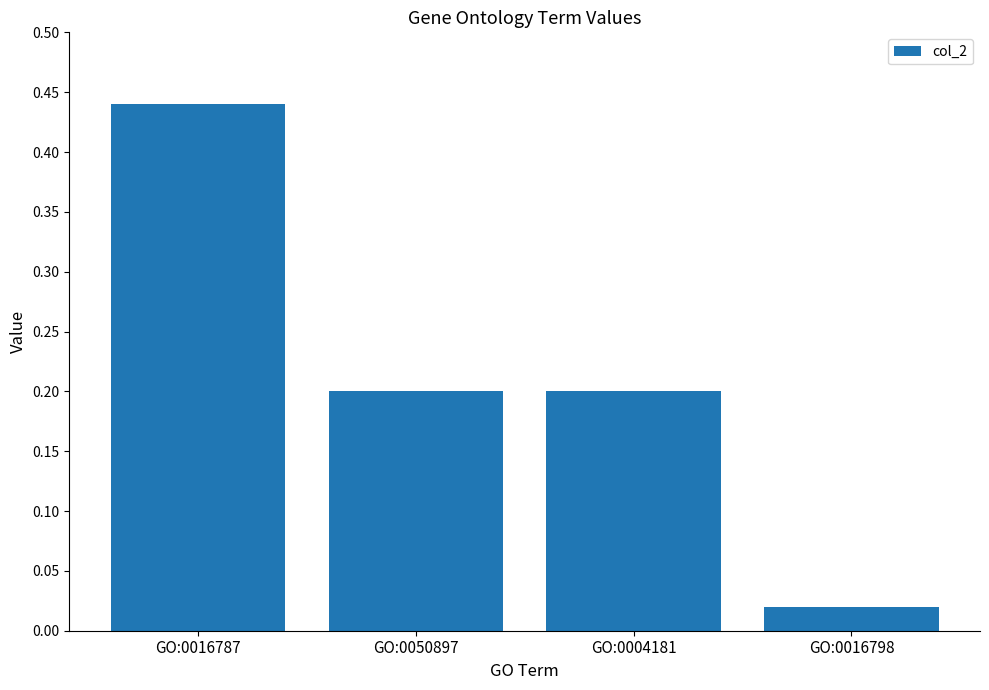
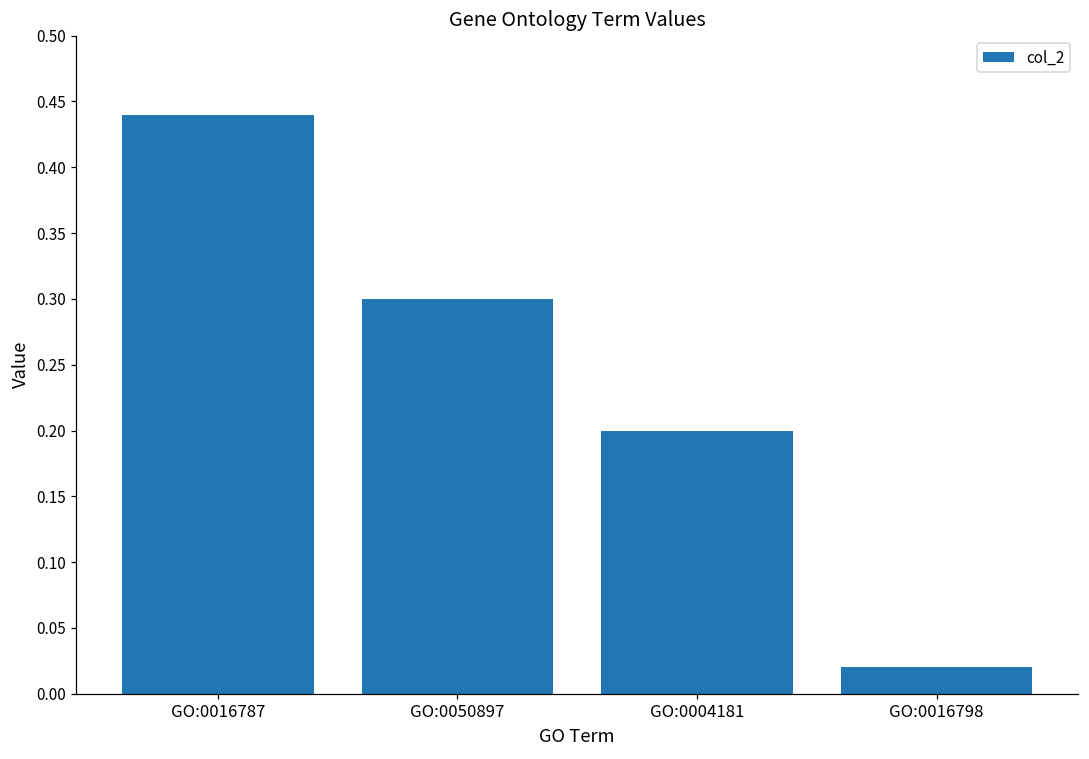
GO:0050897: 0.2 -> 0.3
